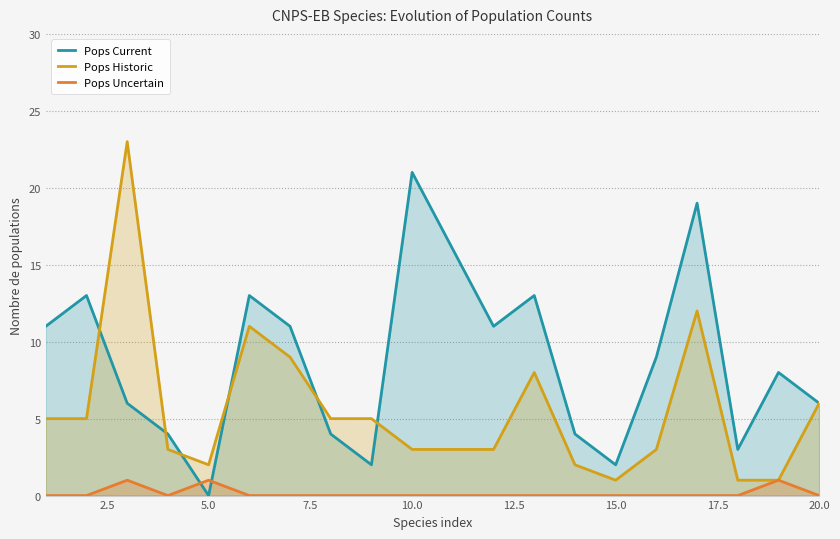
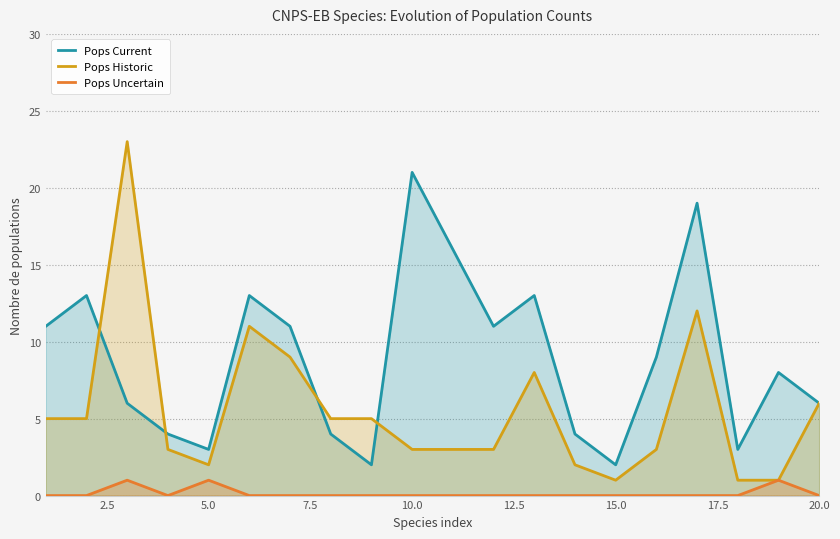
Pops Current, 5.0: 0 -> 3
